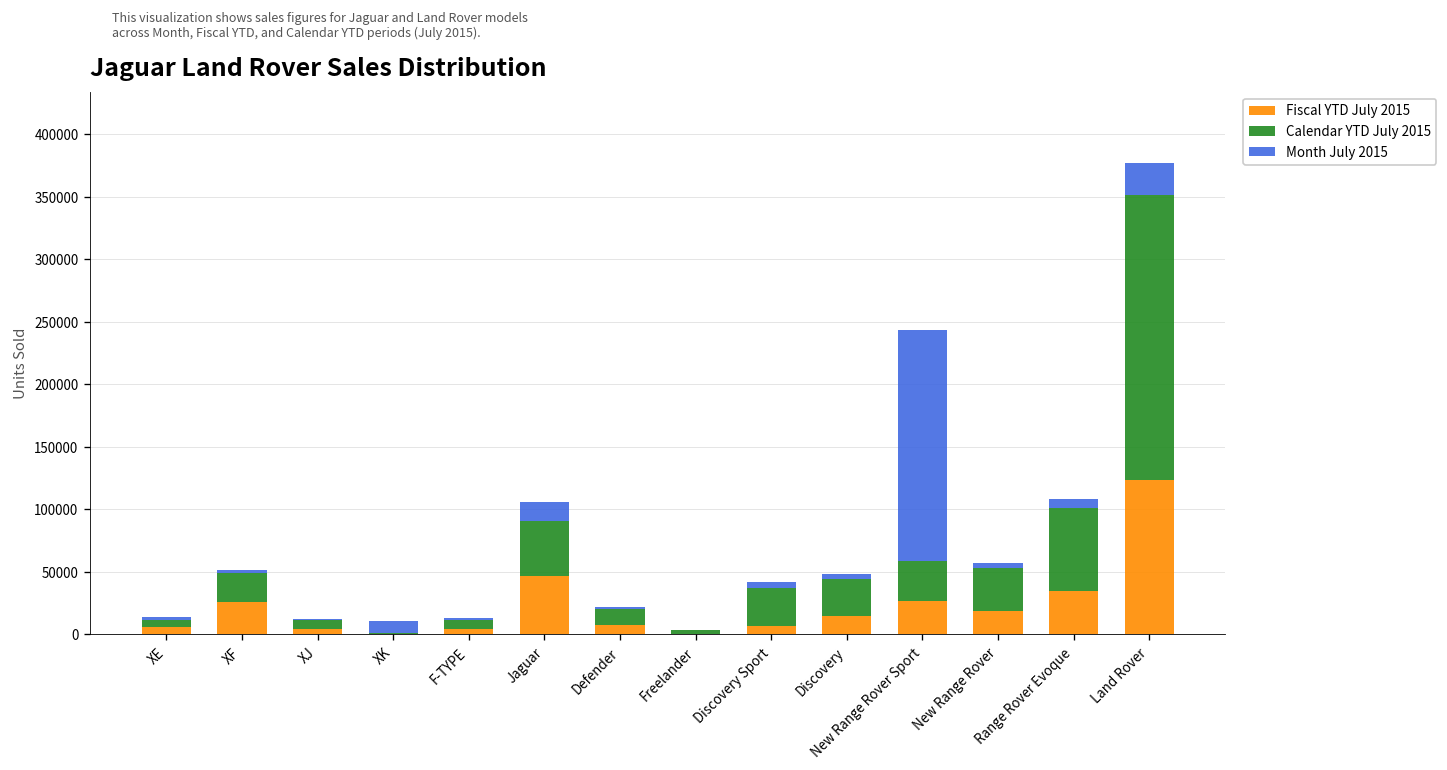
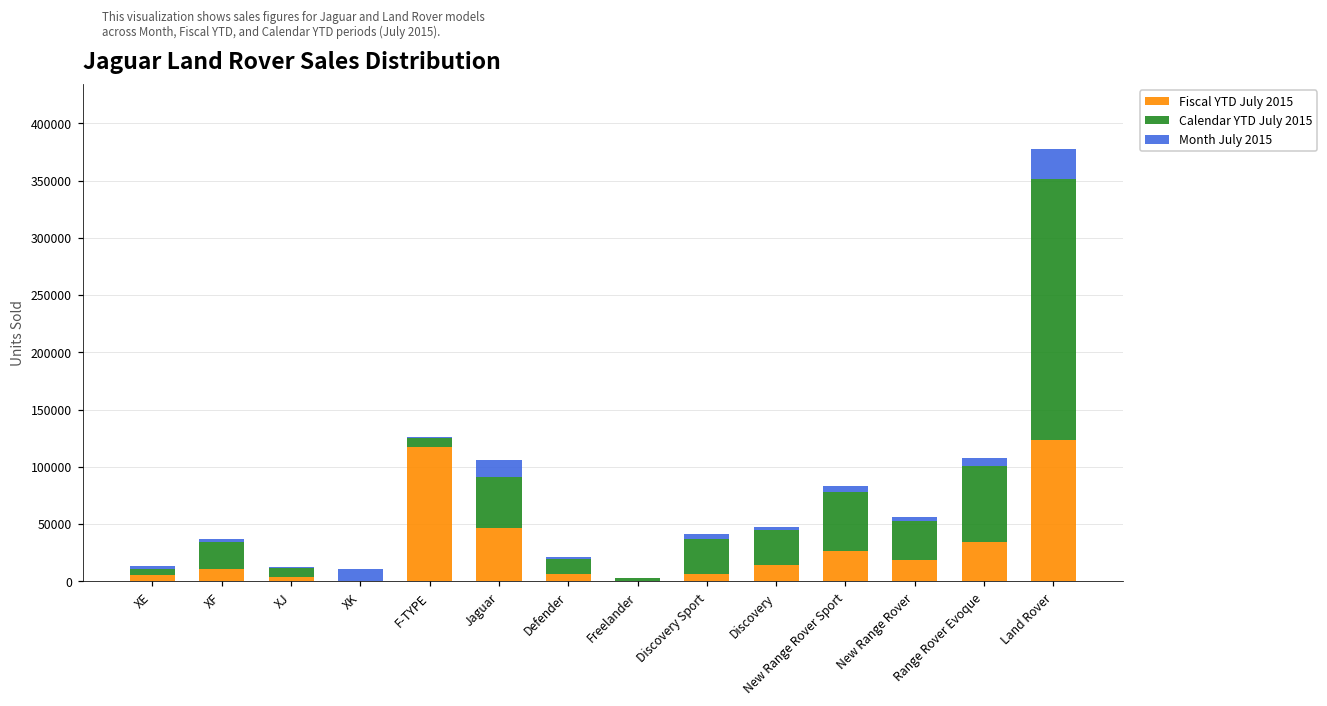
Fiscal YTD July 2015, XF: 25000 -> 11000
Fiscal YTD July 2015, F-TYPE: 4000 -> 118000
Calendar YTD July 2015, New Range Rover Sport: 32000 -> 51000
Month July 2015, New Range Rover Sport: 185000 -> 6000
